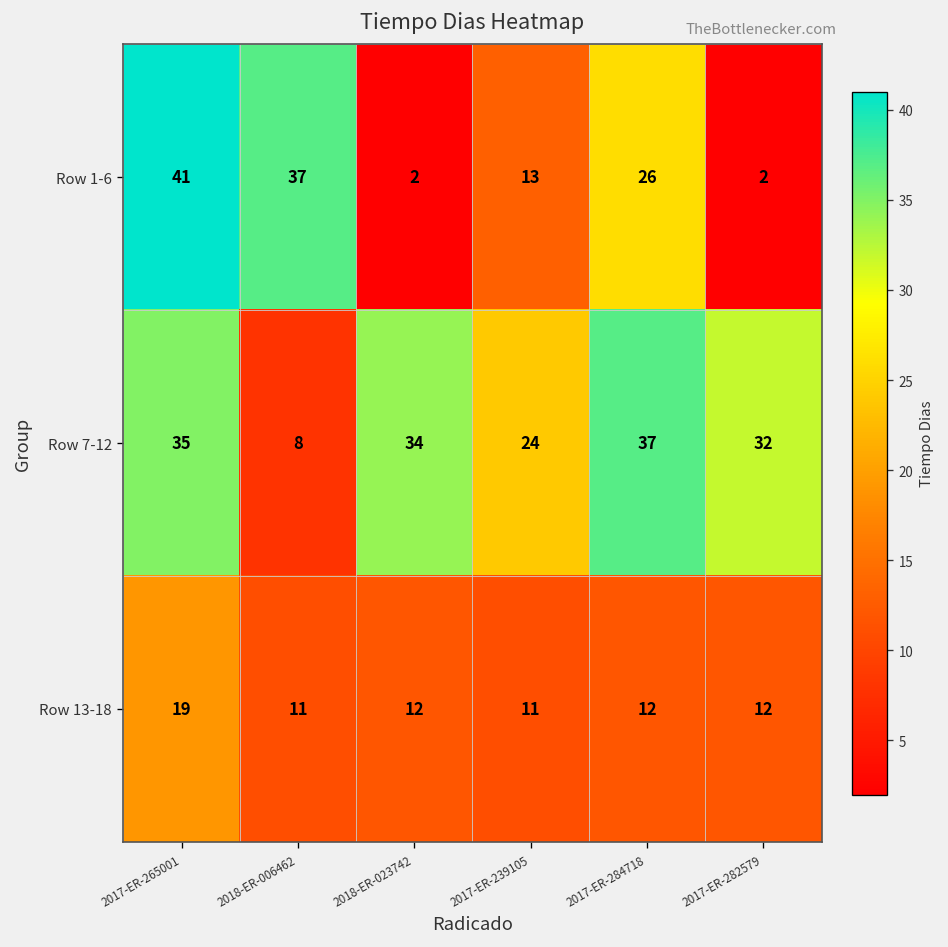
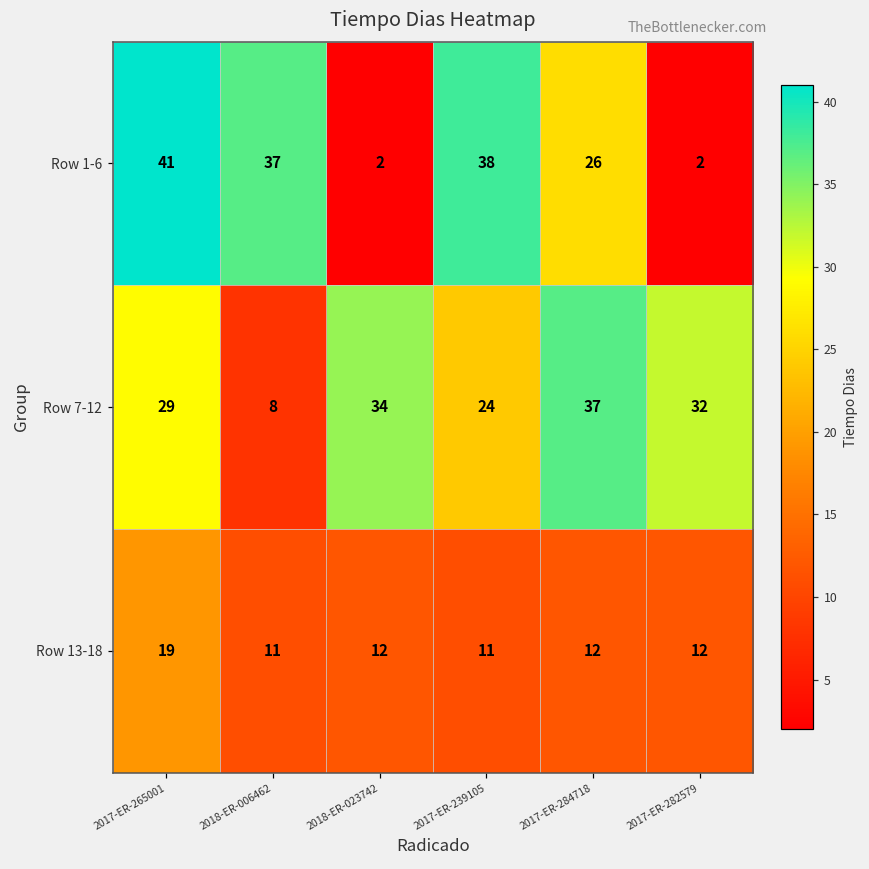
Row 1-6, 2017-ER-239105: 13 -> 38
Row 7-12, 2017-ER-265001: 35 -> 29
